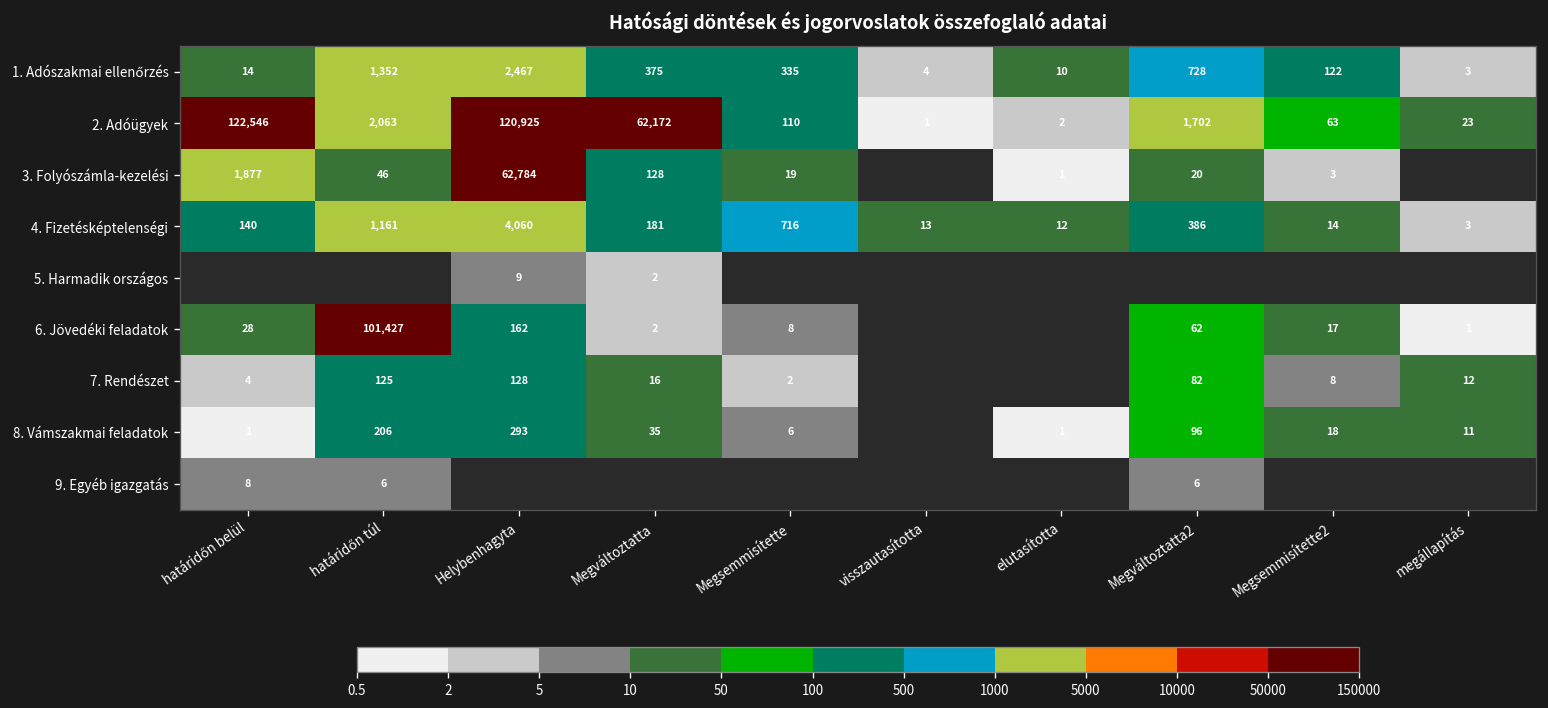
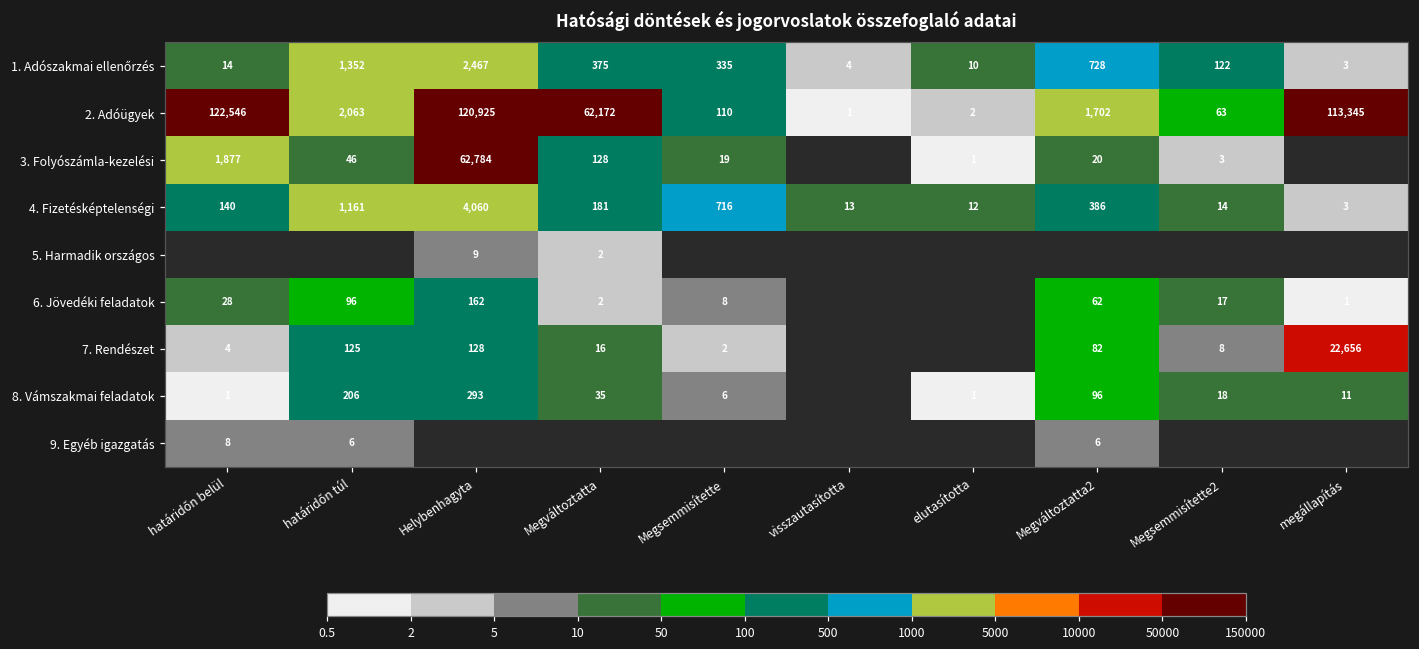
2. Adóügyek, megállapítás: 23 -> 113,345
6. Jövedéki feladatok, határidőn túl: 101,427 -> 96
7. Rendészet, megállapítás: 12 -> 22,656
